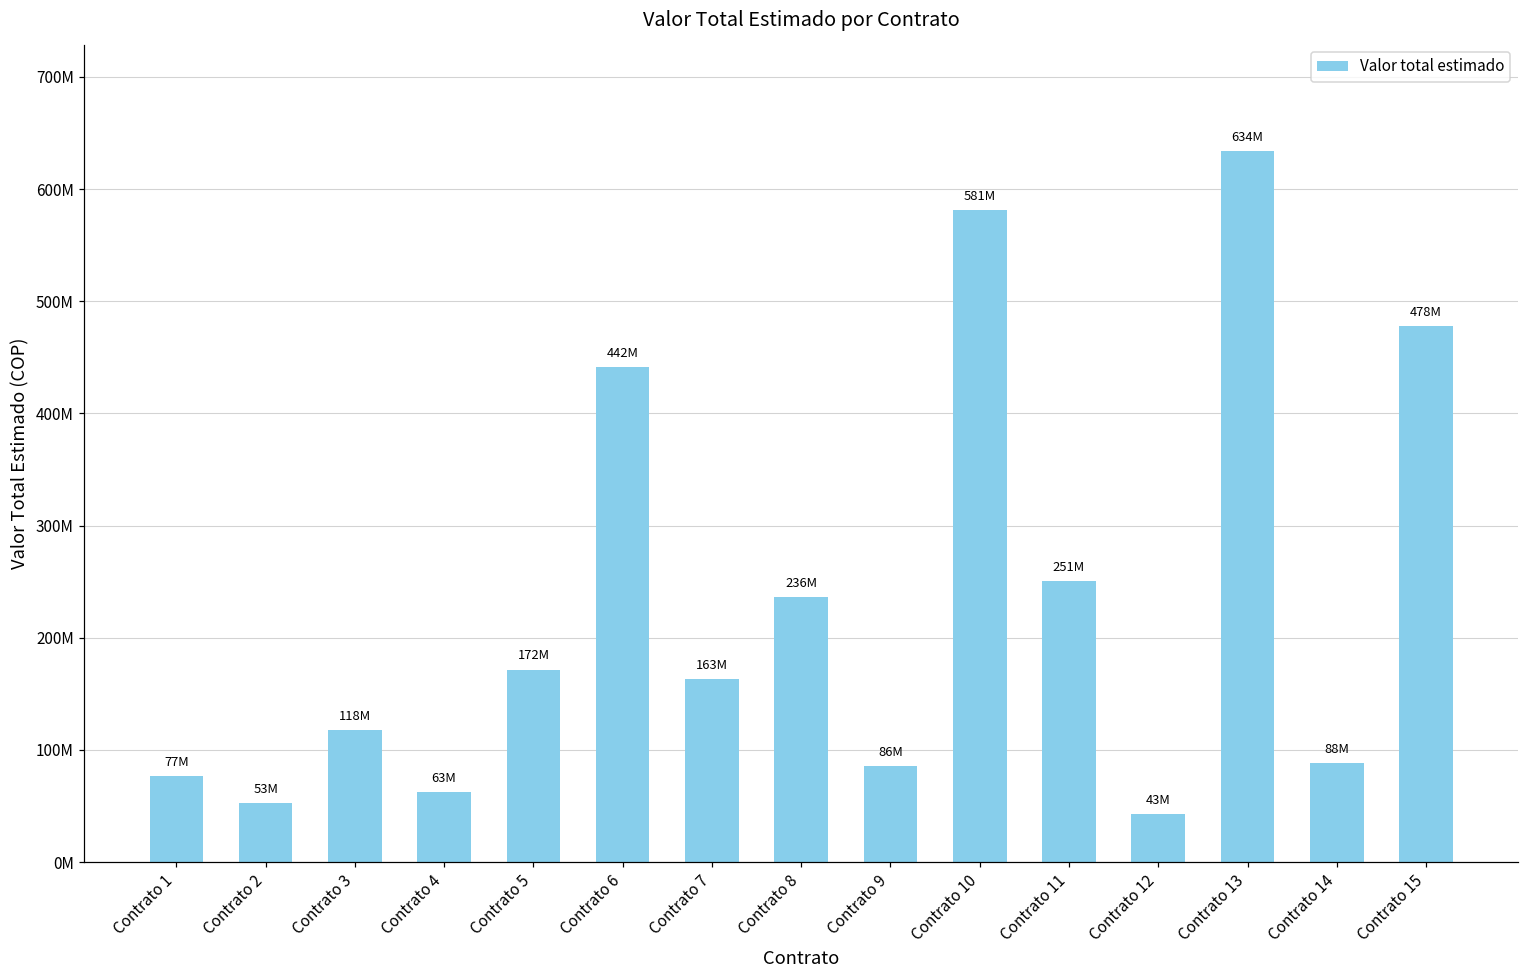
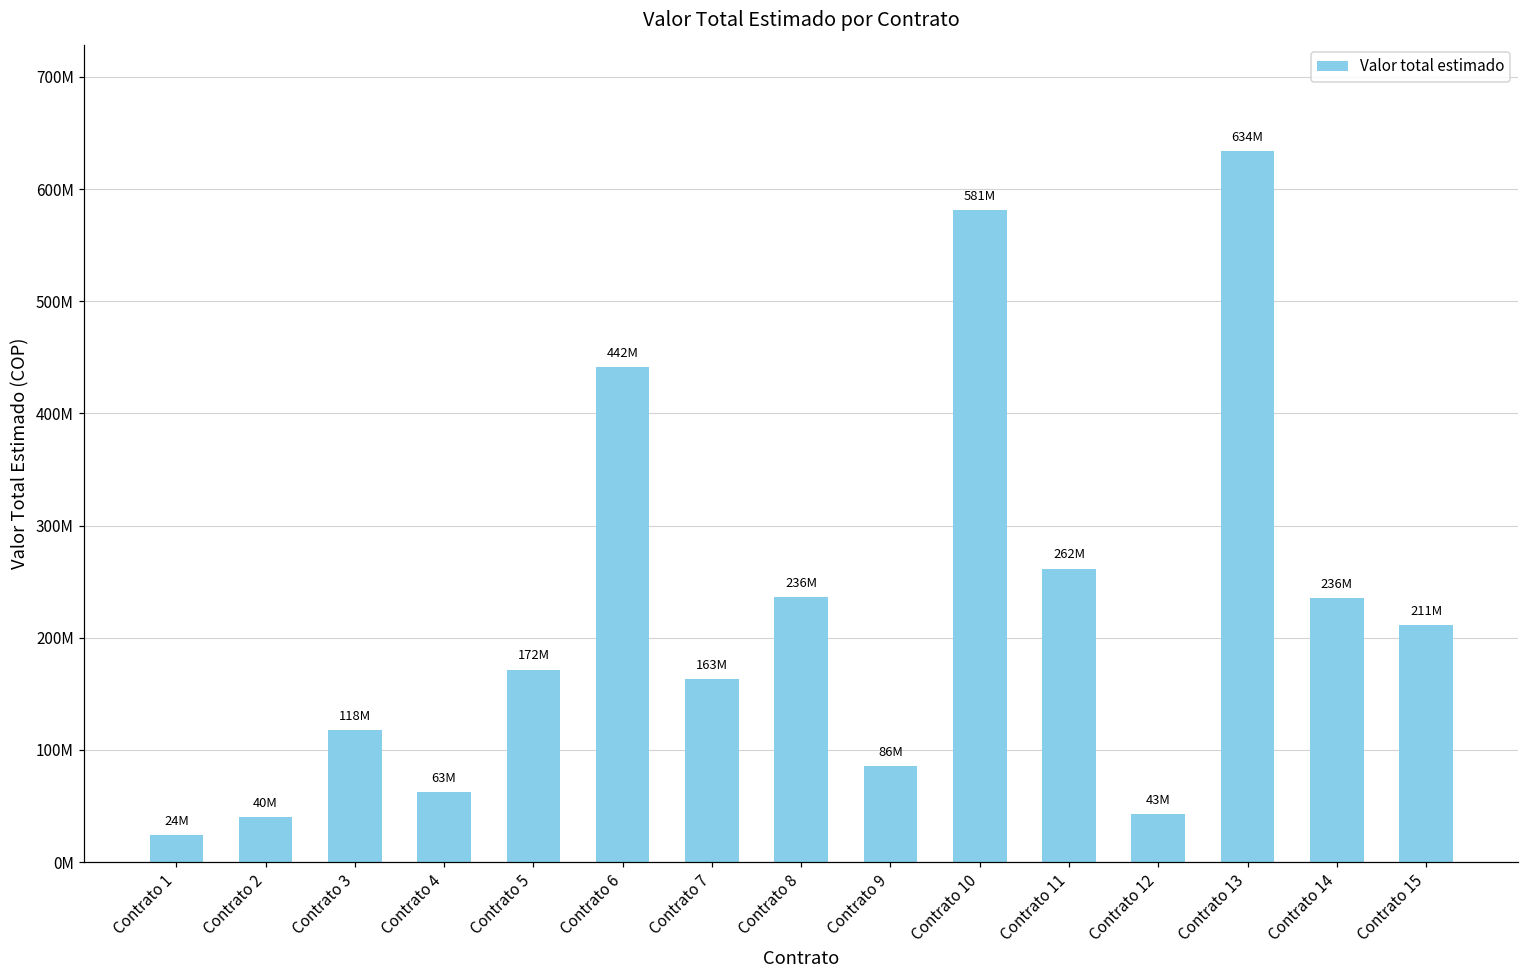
Contrato 1: 77M -> 24M
Contrato 2: 53M -> 40M
Contrato 11: 251M -> 262M
Contrato 14: 88M -> 236M
Contrato 15: 478M -> 211M
